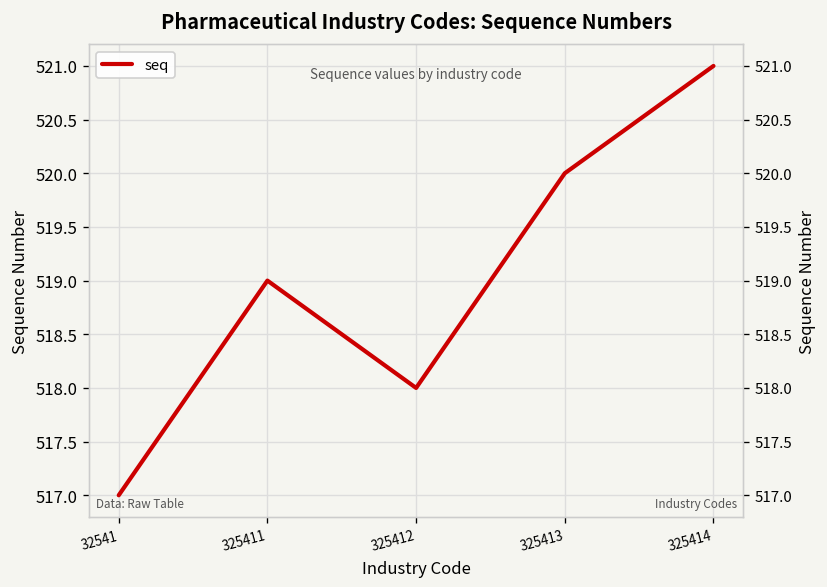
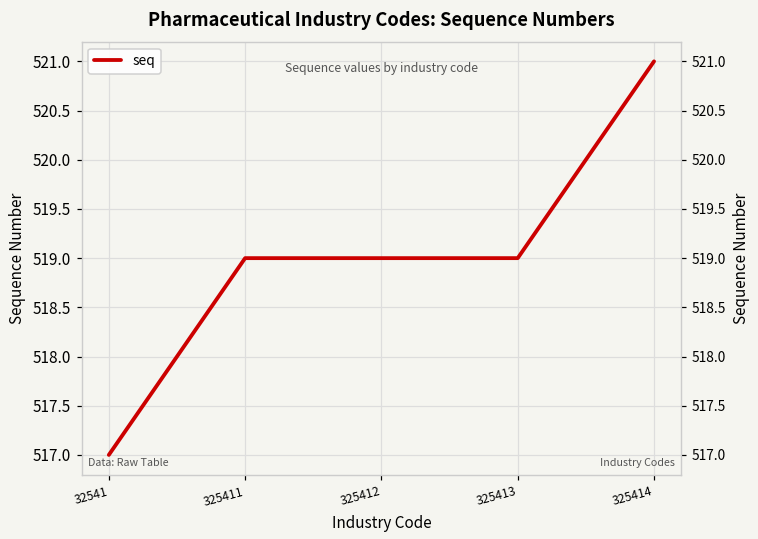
325412: 518 -> 519
325413: 520 -> 519
